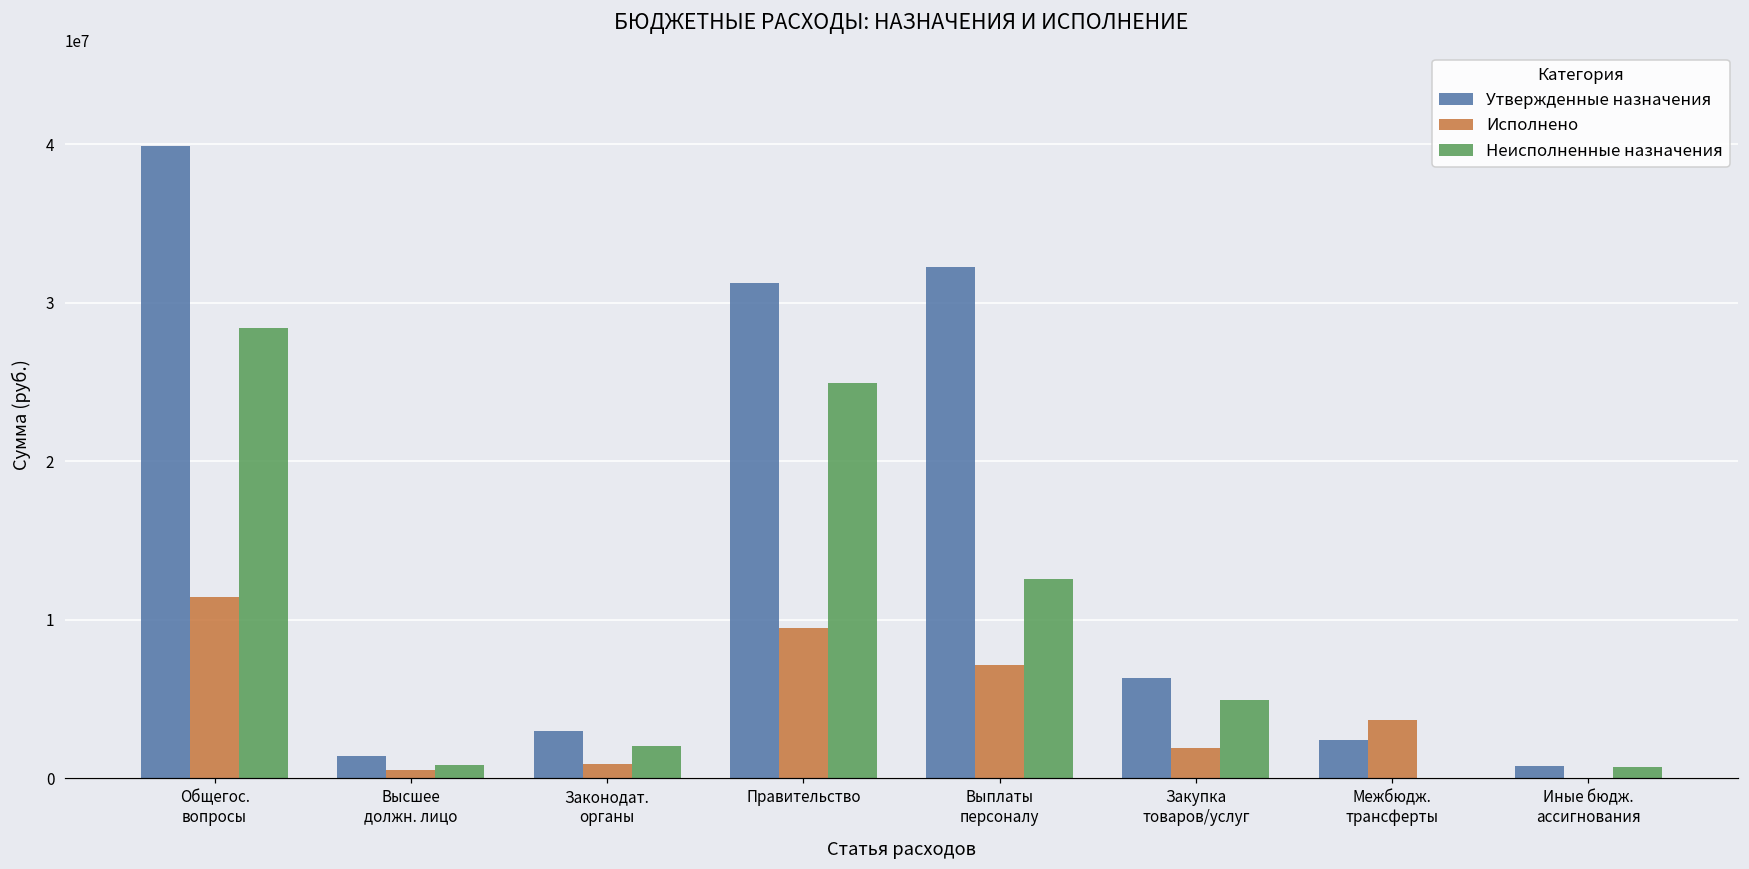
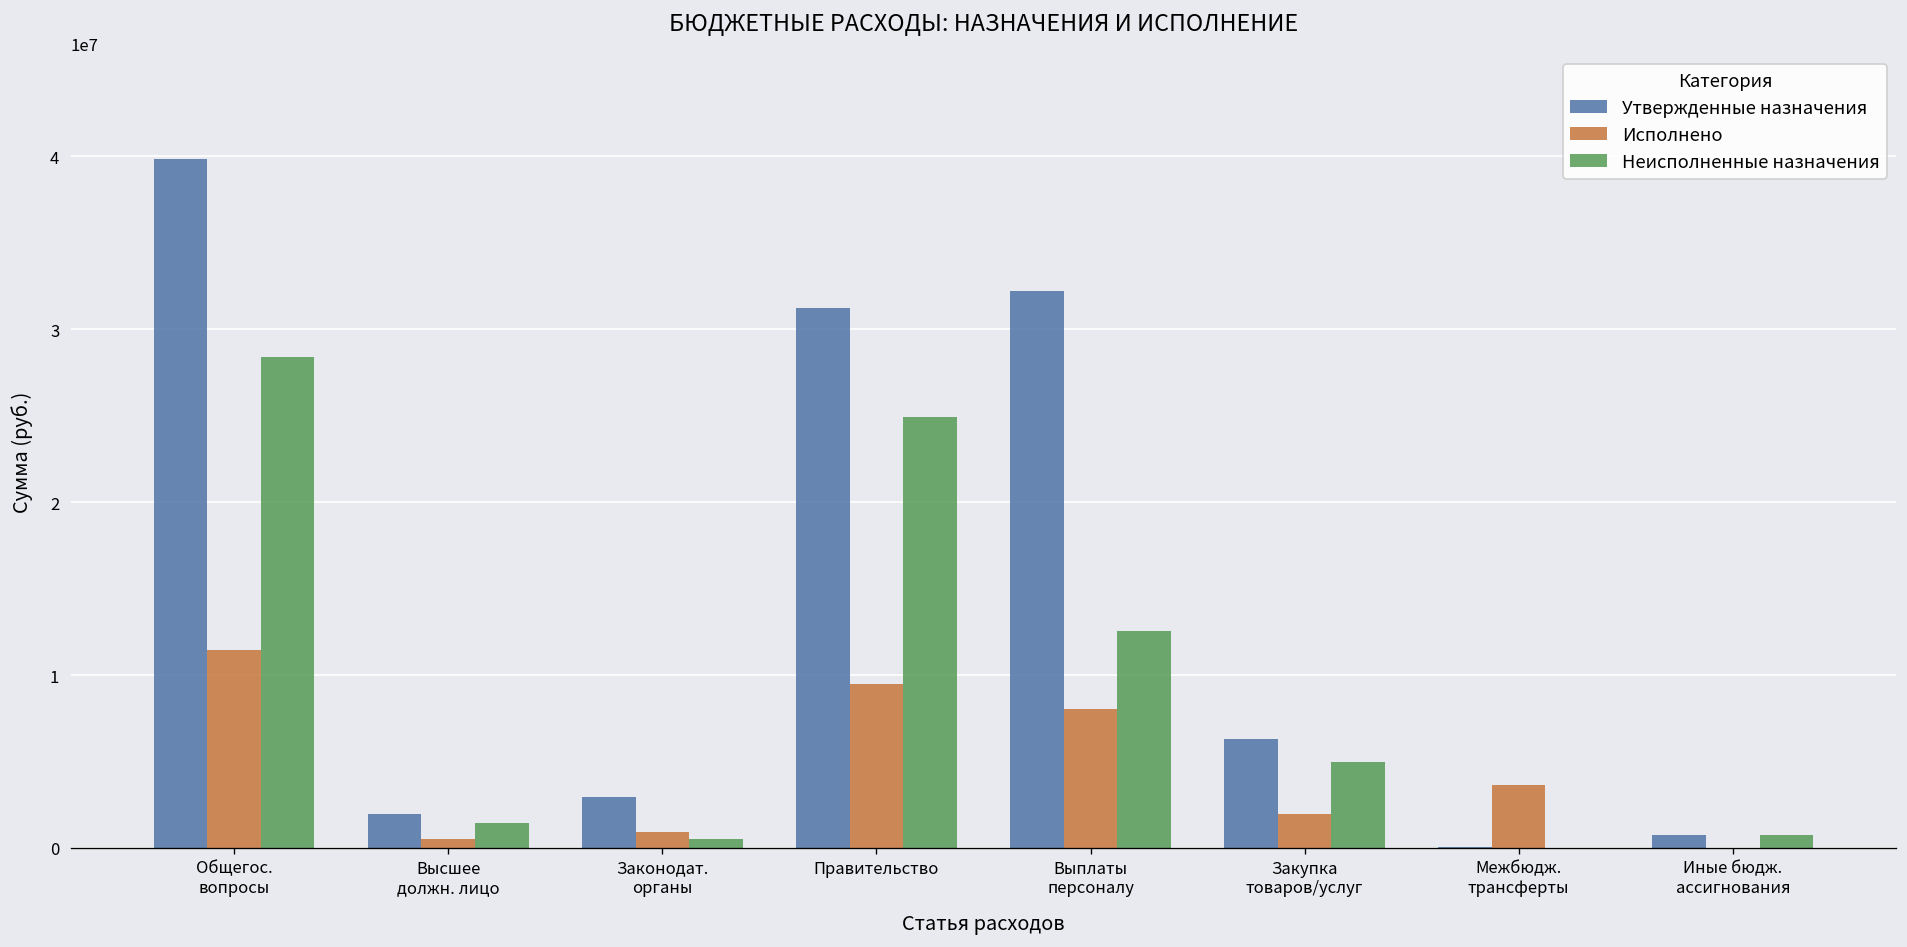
Утвержденные назначения, Высшее должн. лицо: 1400000 -> 2000000
Неисполненные назначения, Высшее должн. лицо: 900000 -> 1500000
Неисполненные назначения, Законодат. органы: 2000000 -> 500000
Исполнено, Выплаты персоналу: 7100000 -> 8100000
Утвержденные назначения, Межбюдж. трансферты: 2400000 -> 100000
